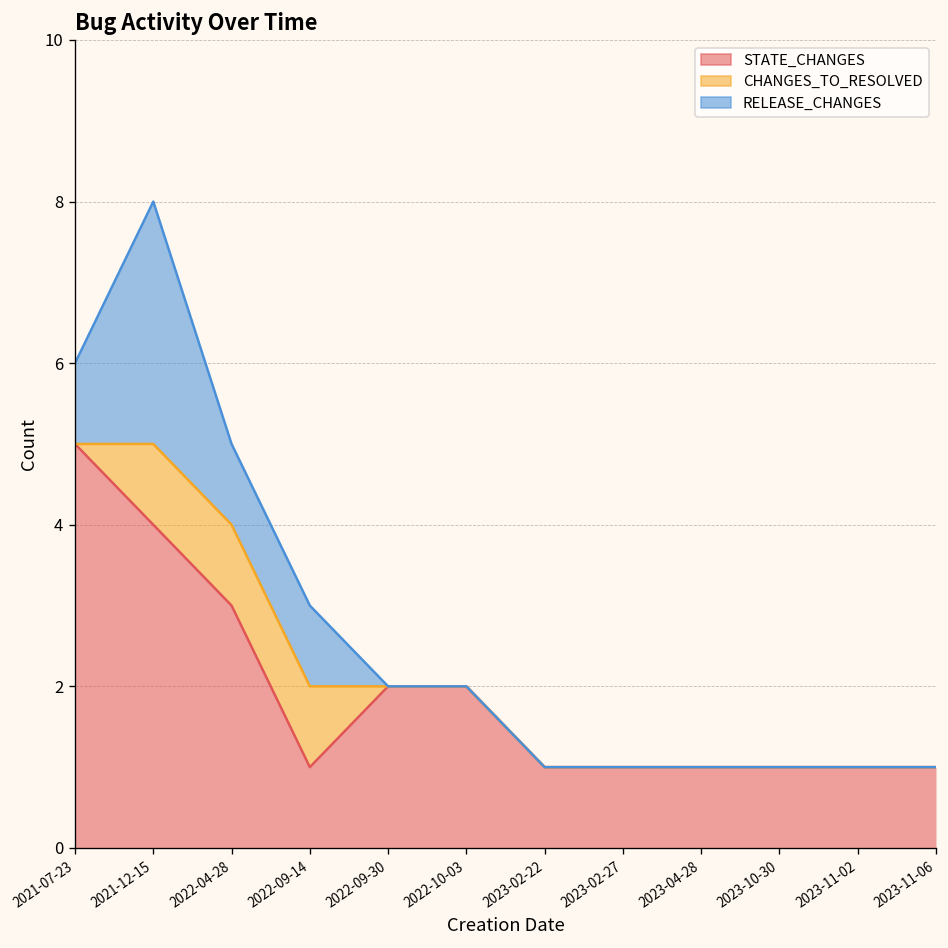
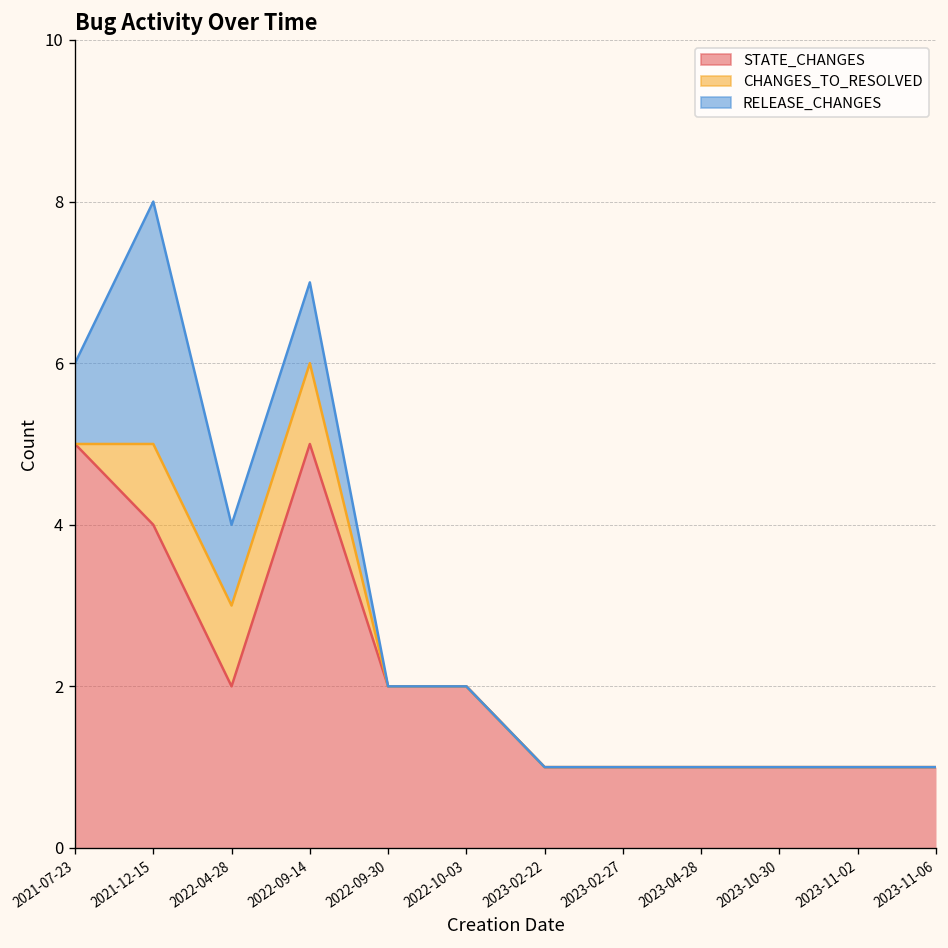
STATE_CHANGES, 2022-04-28: 3 -> 2
STATE_CHANGES, 2022-09-14: 1 -> 5
